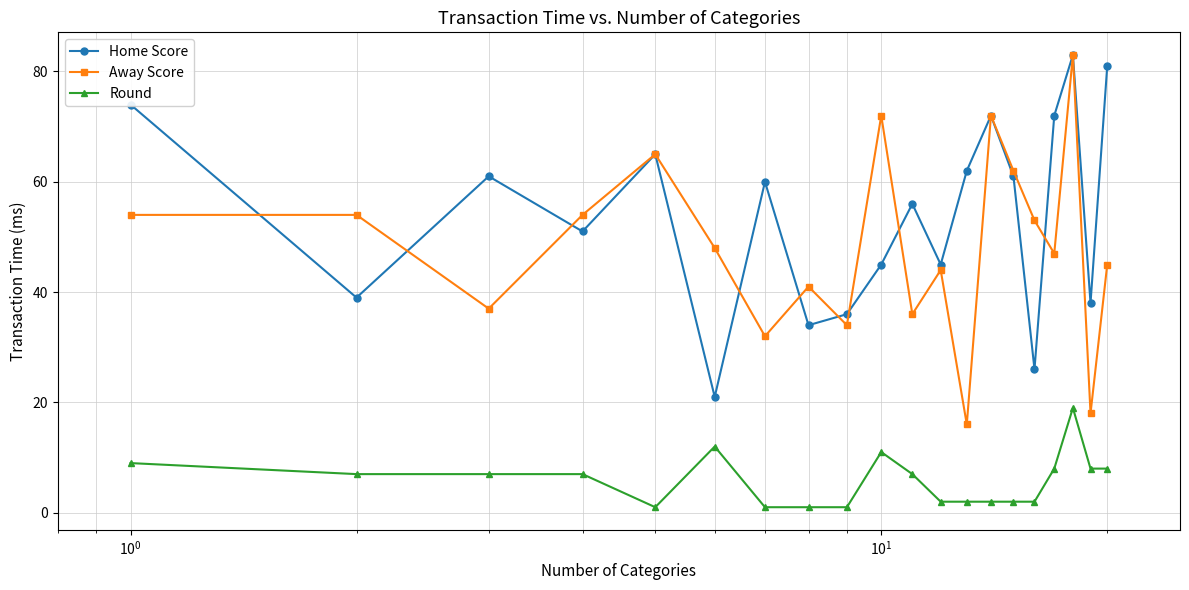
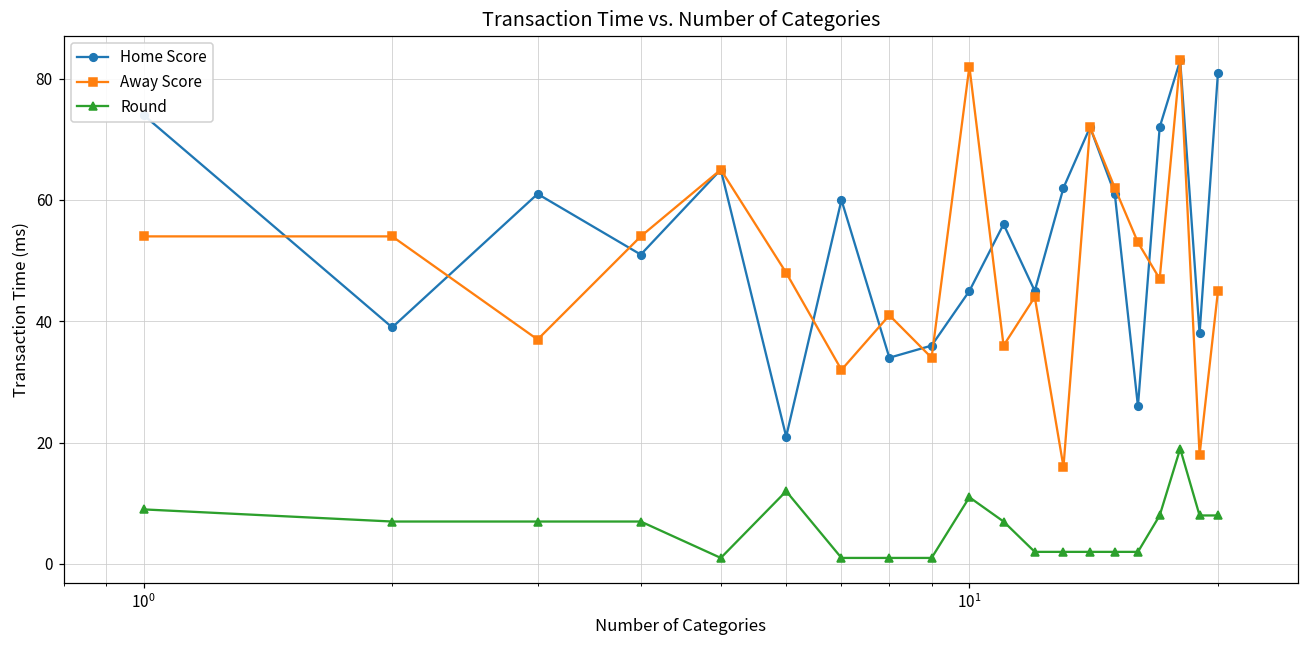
Away Score, 10^1: 72 -> 82
